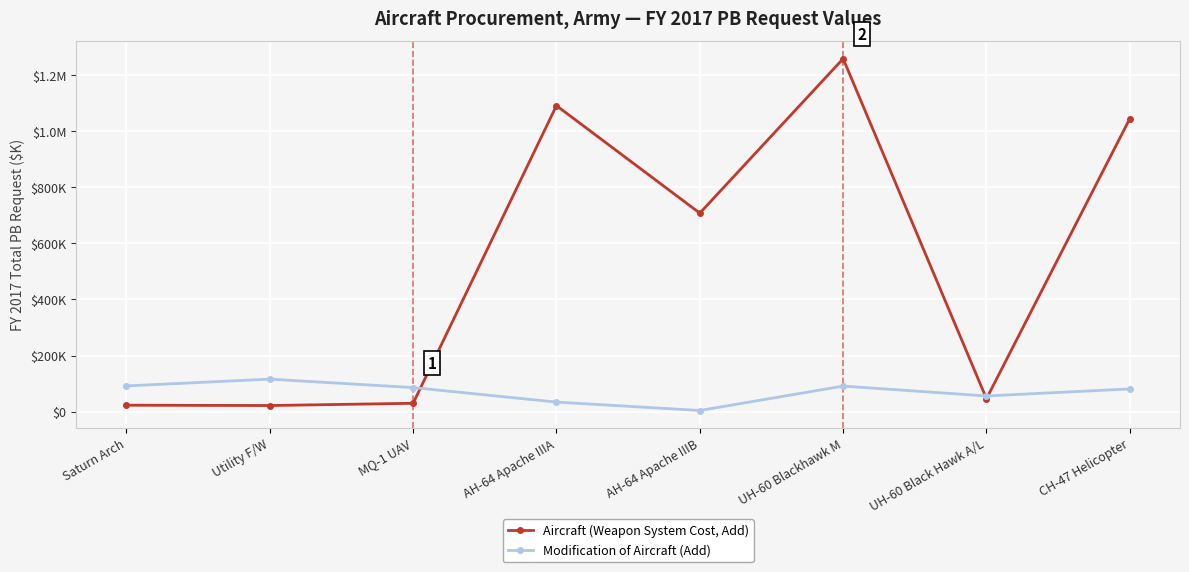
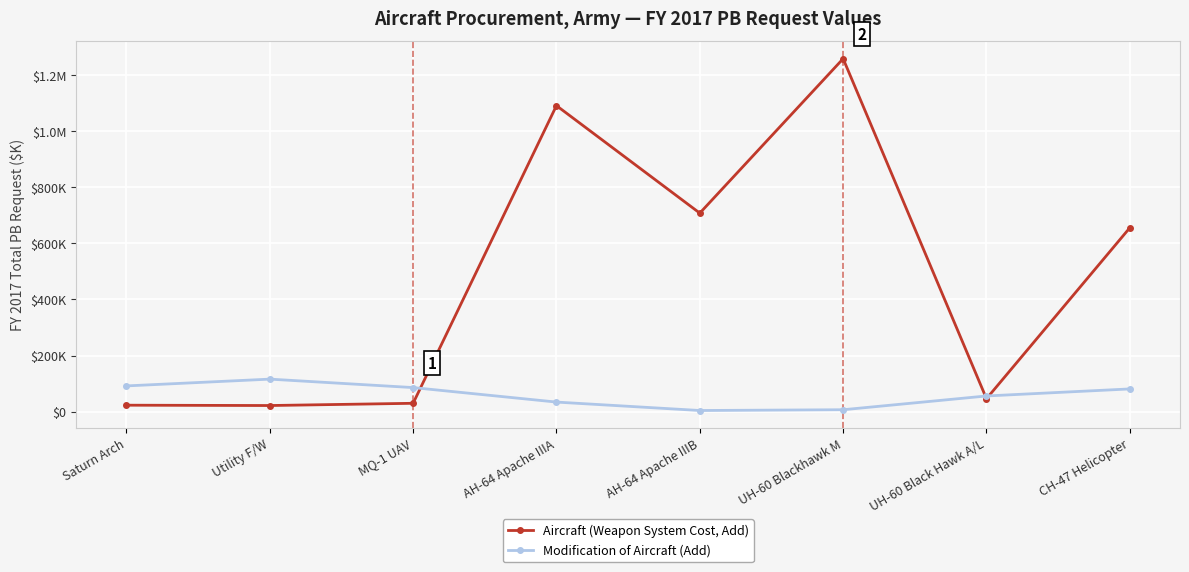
Modification of Aircraft (Add), UH-60 Blackhawk M: $90000 -> $10000
Aircraft (Weapon System Cost, Add), CH-47 Helicopter: $1040000 -> $660000
